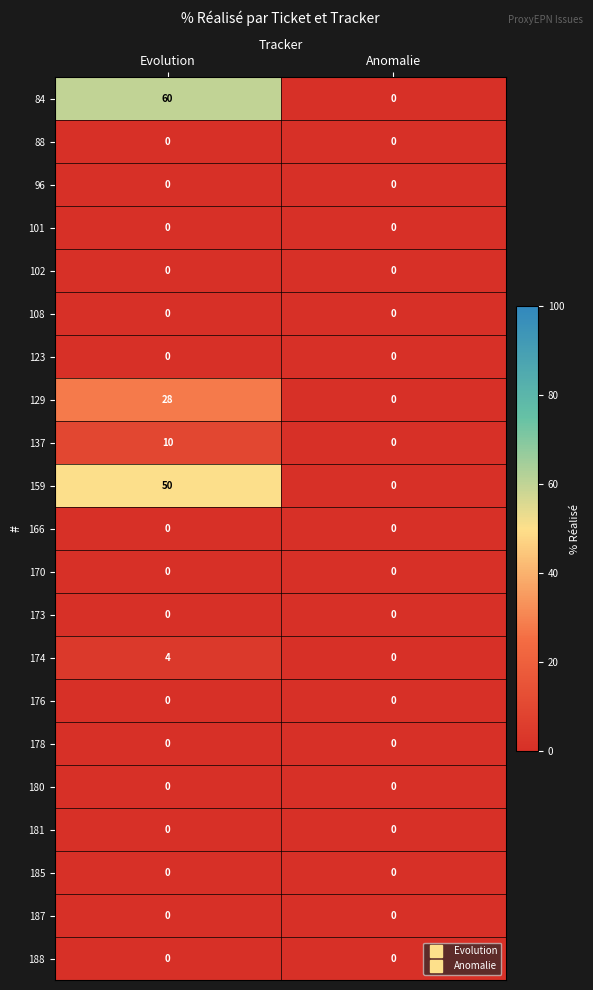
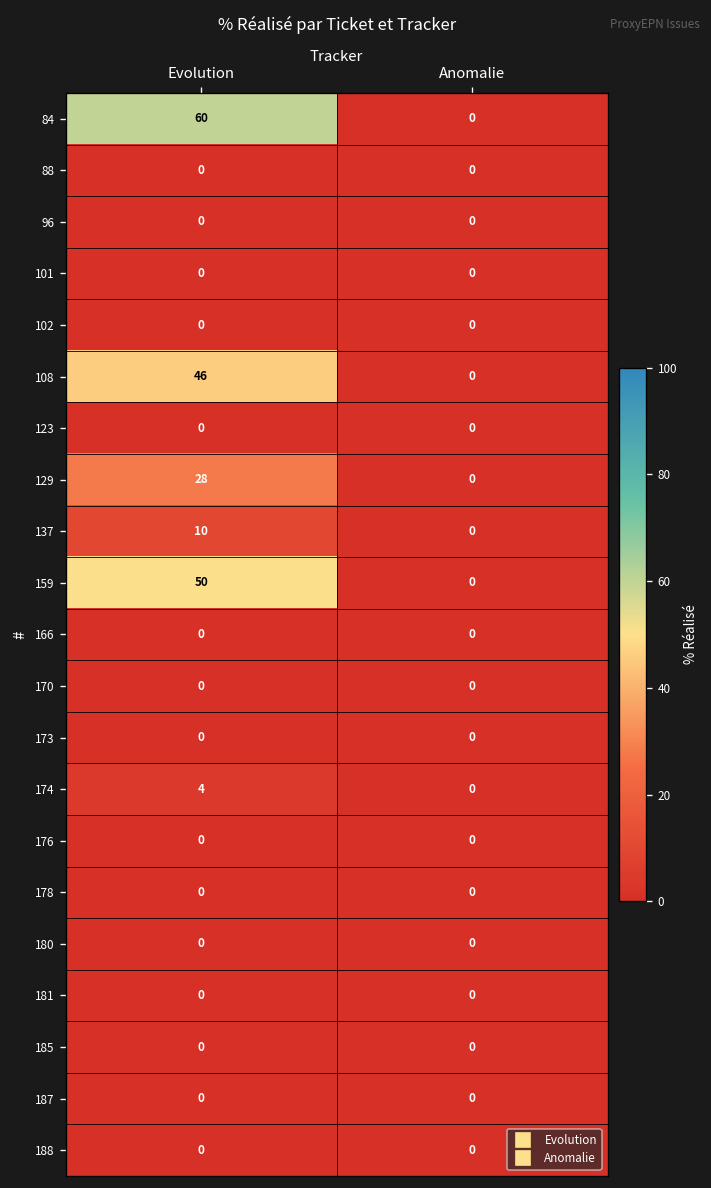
108, Evolution: 0 -> 46
